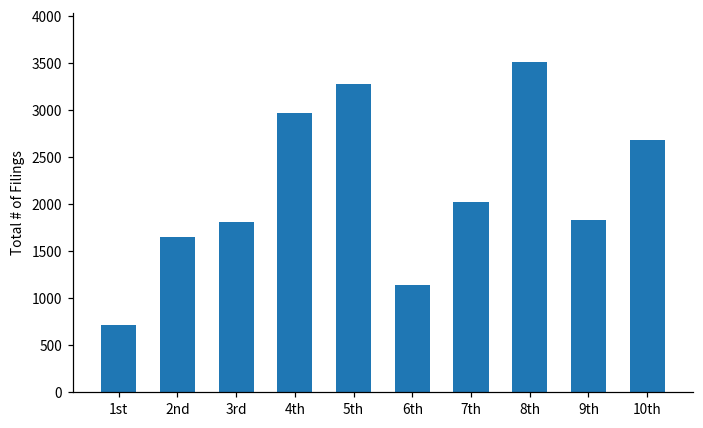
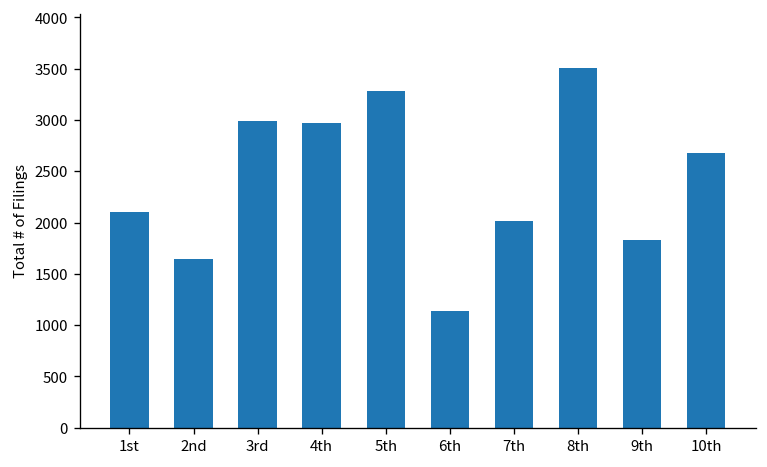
1st: 700 -> 2100
3rd: 1800 -> 3000
